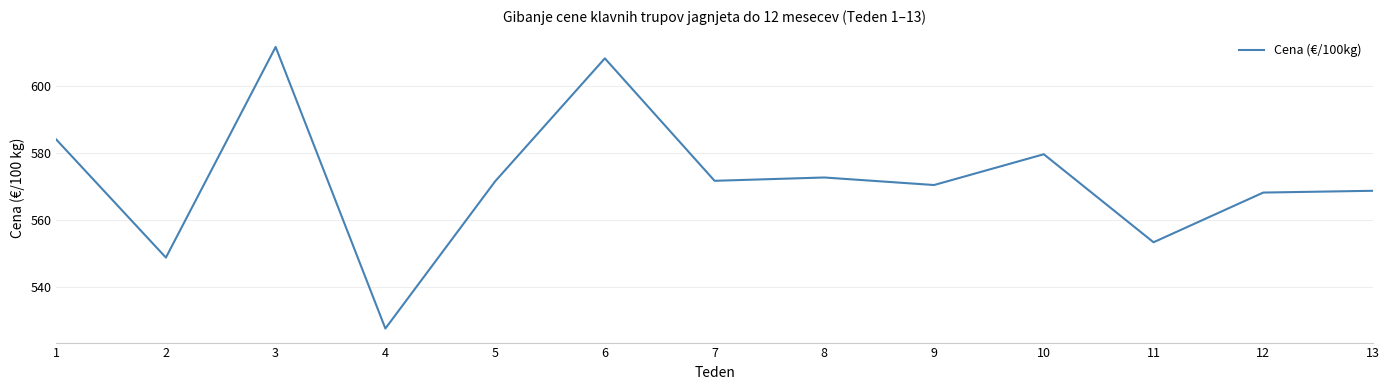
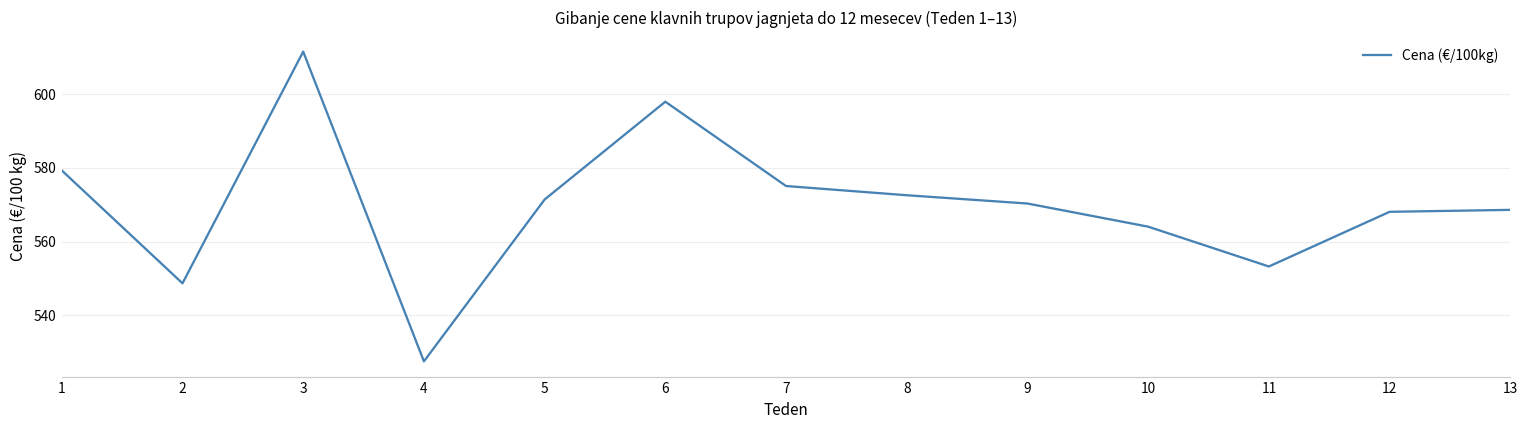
1: 584 -> 579
6: 608 -> 598
7: 572 -> 575
10: 580 -> 564
